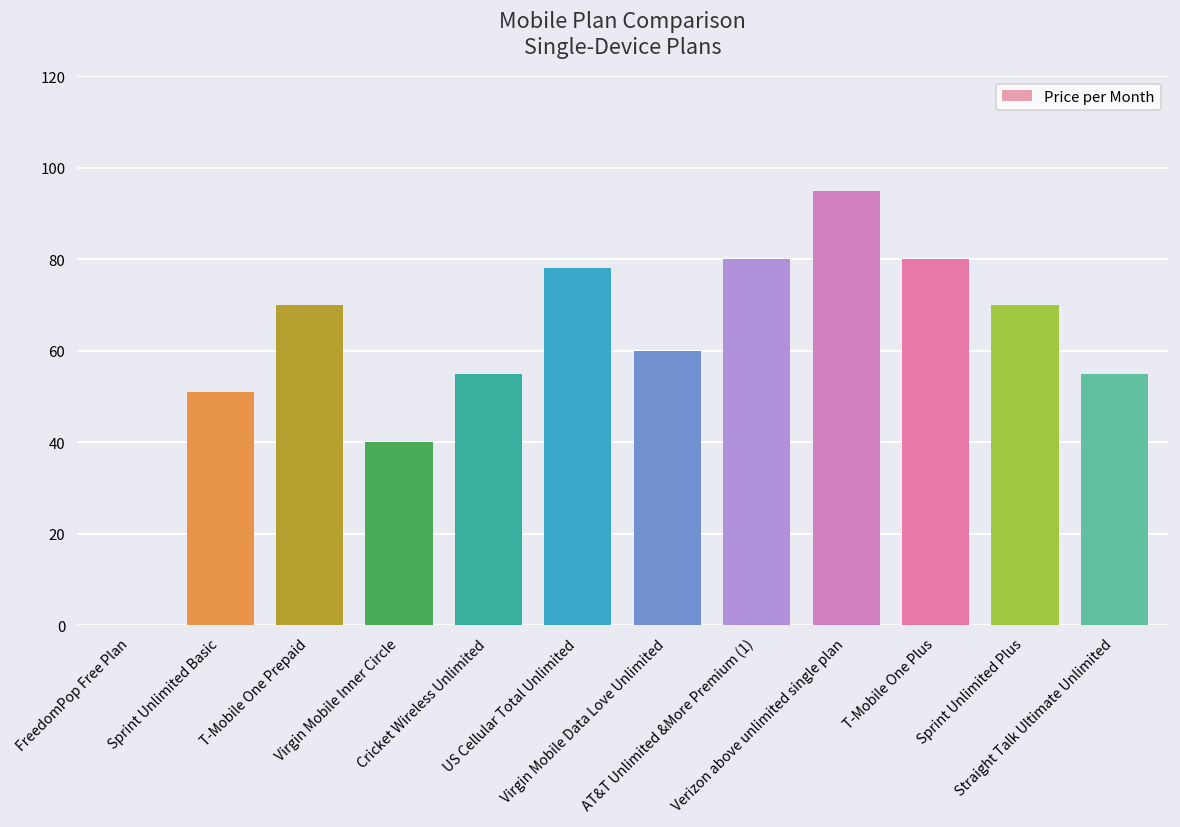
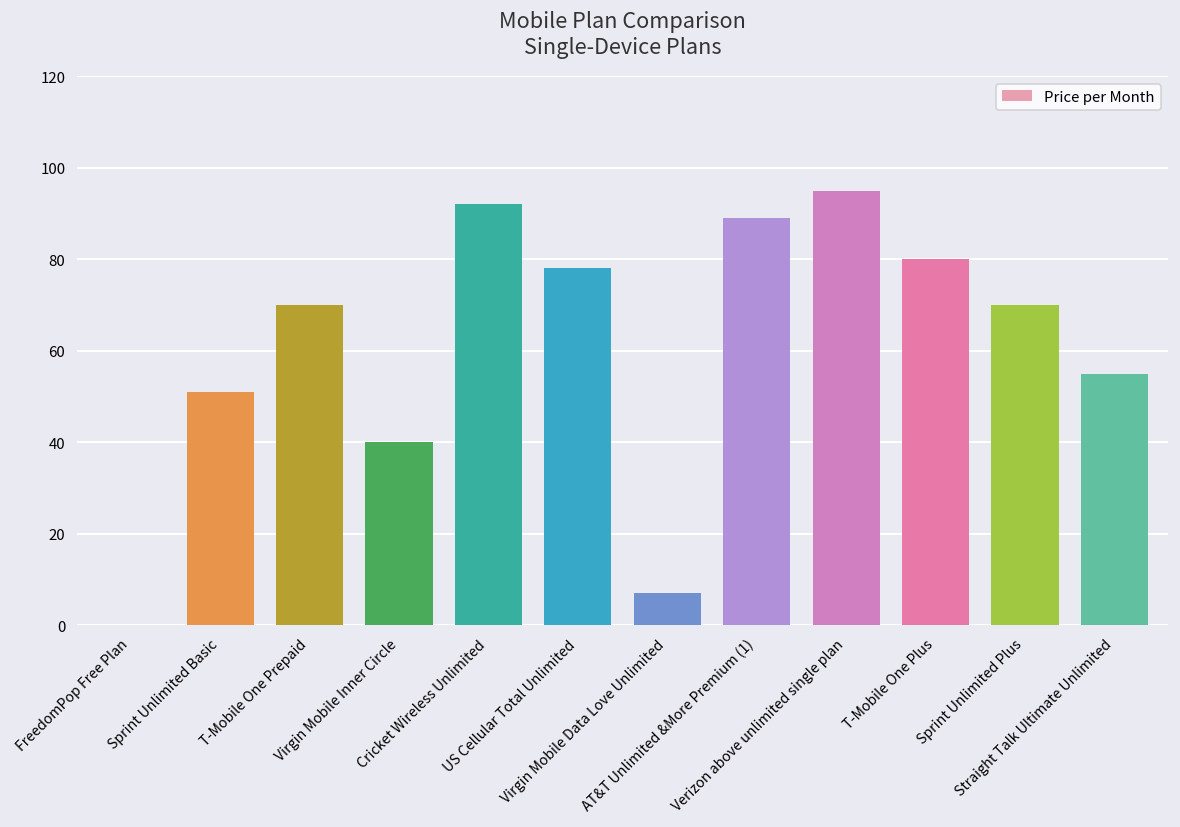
Cricket Wireless Unlimited: 55 -> 92
Virgin Mobile Data Love Unlimited: 60 -> 7
AT&T Unlimited &More Premium (1): 80 -> 89
